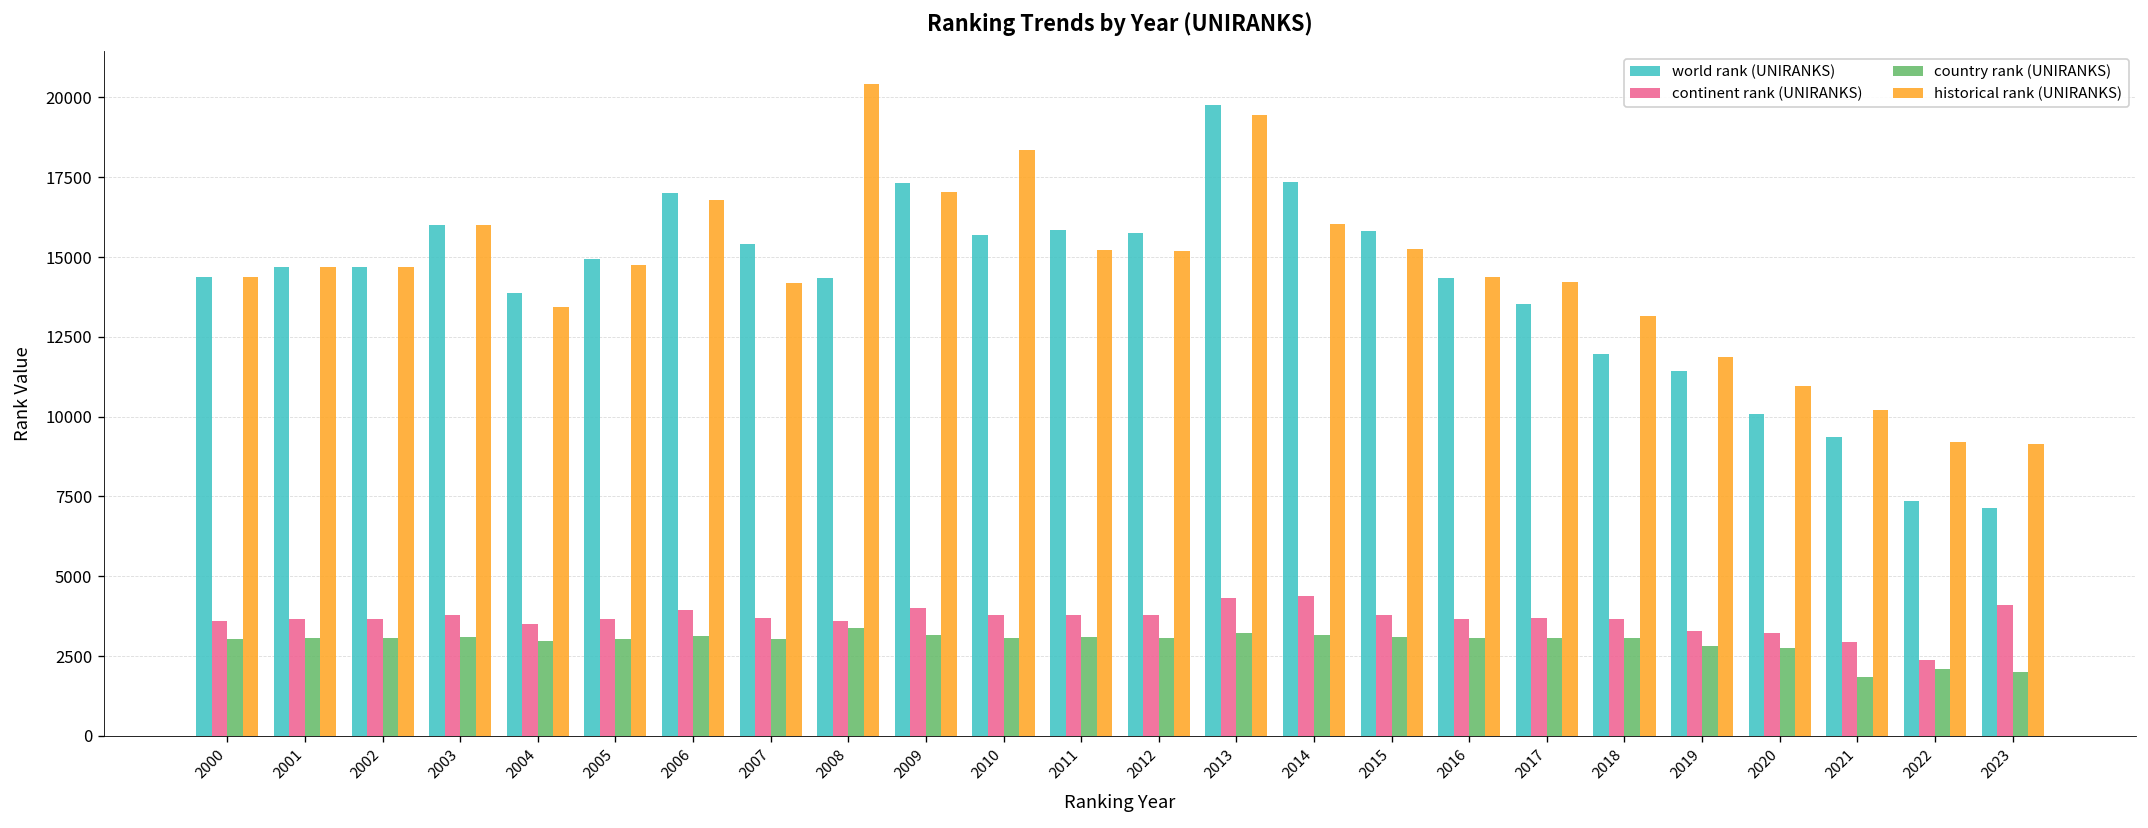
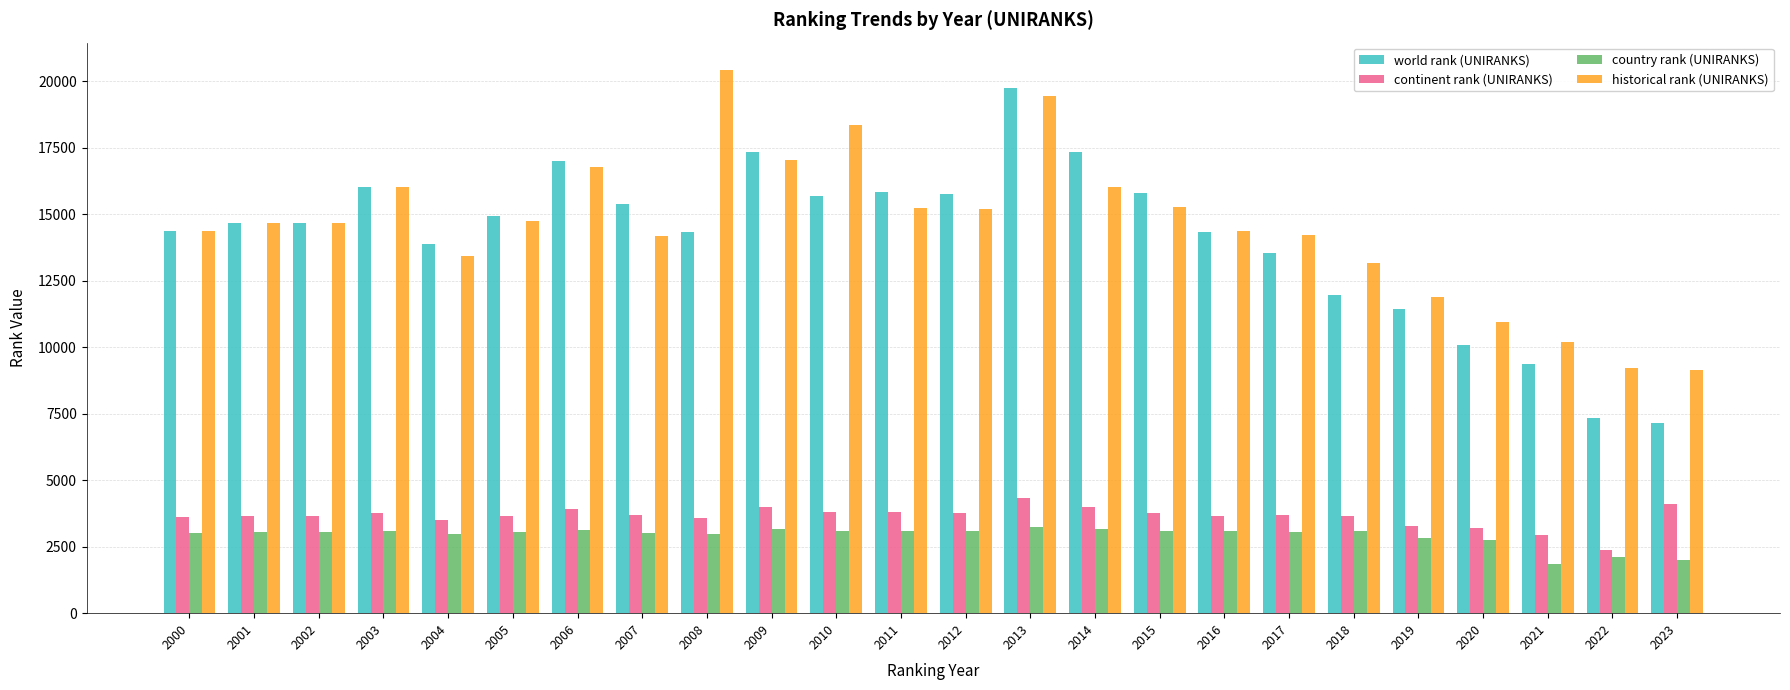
country rank (UNIRANKS), 2008: 3400 -> 3000
continent rank (UNIRANKS), 2014: 4400 -> 4000
